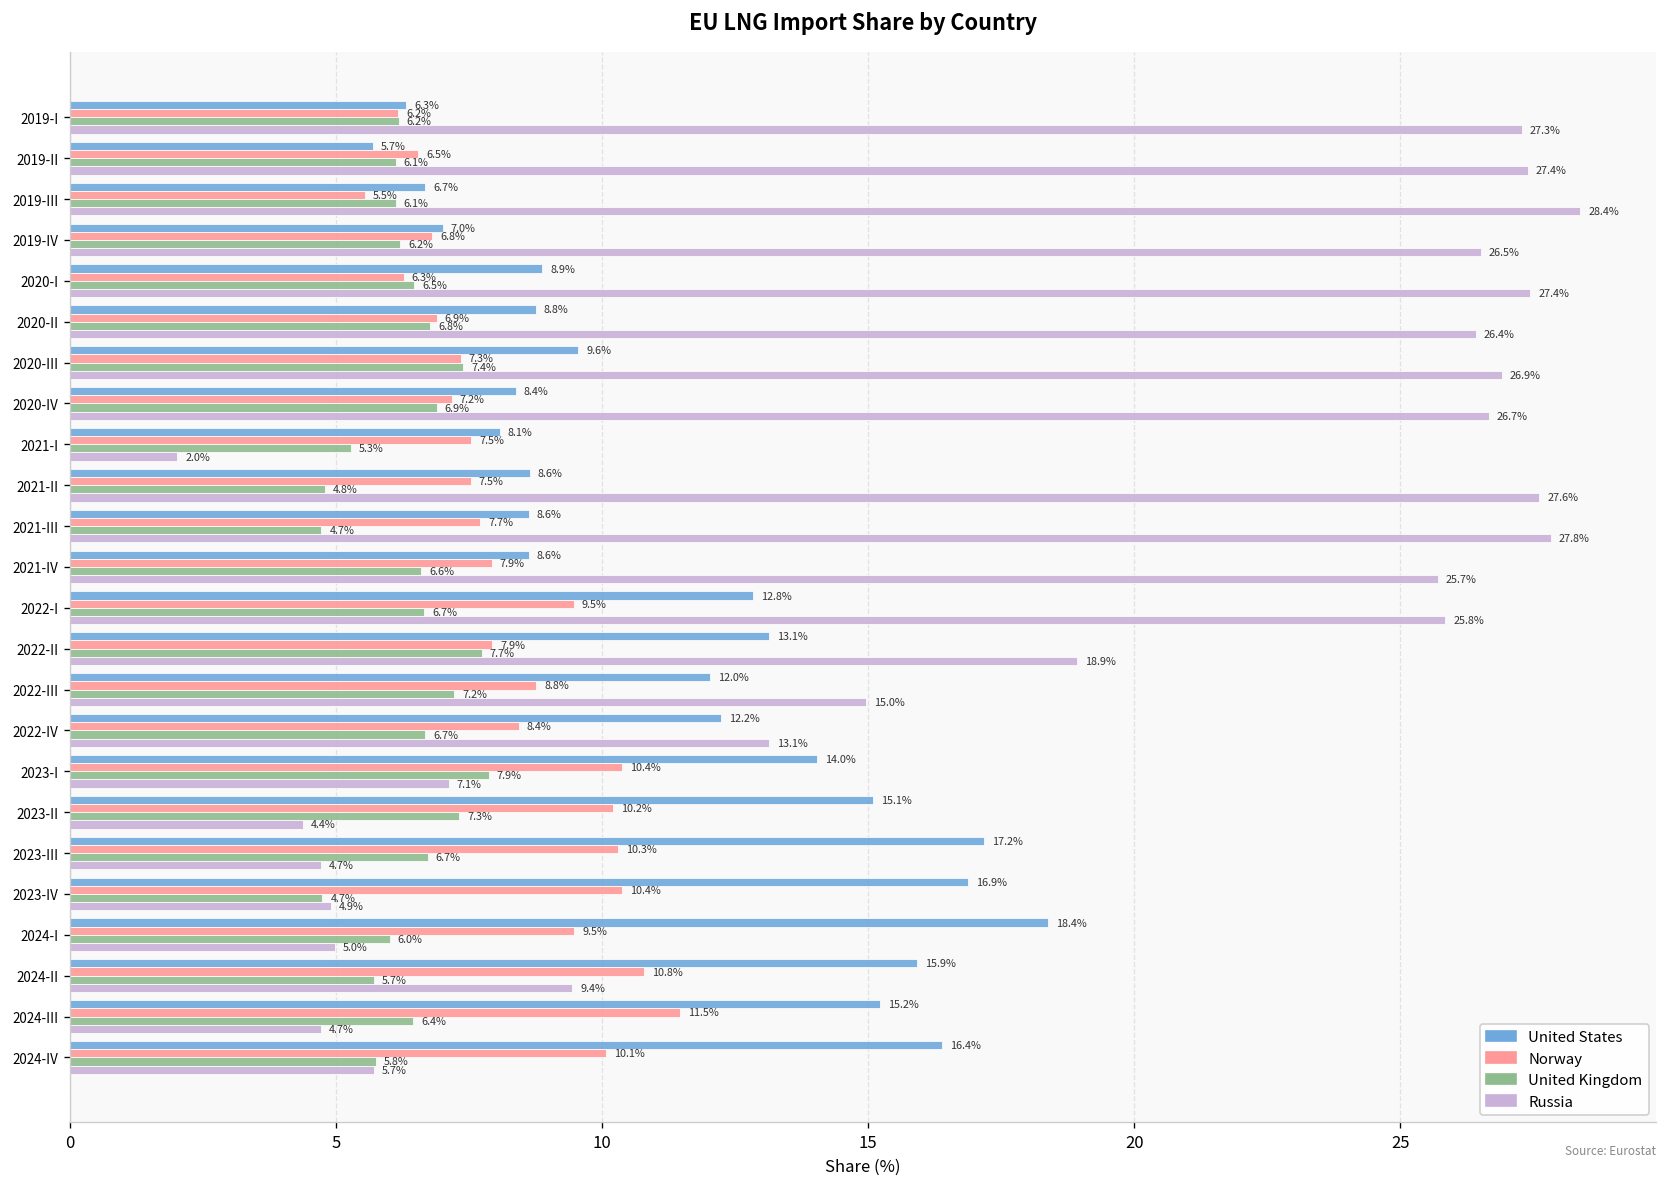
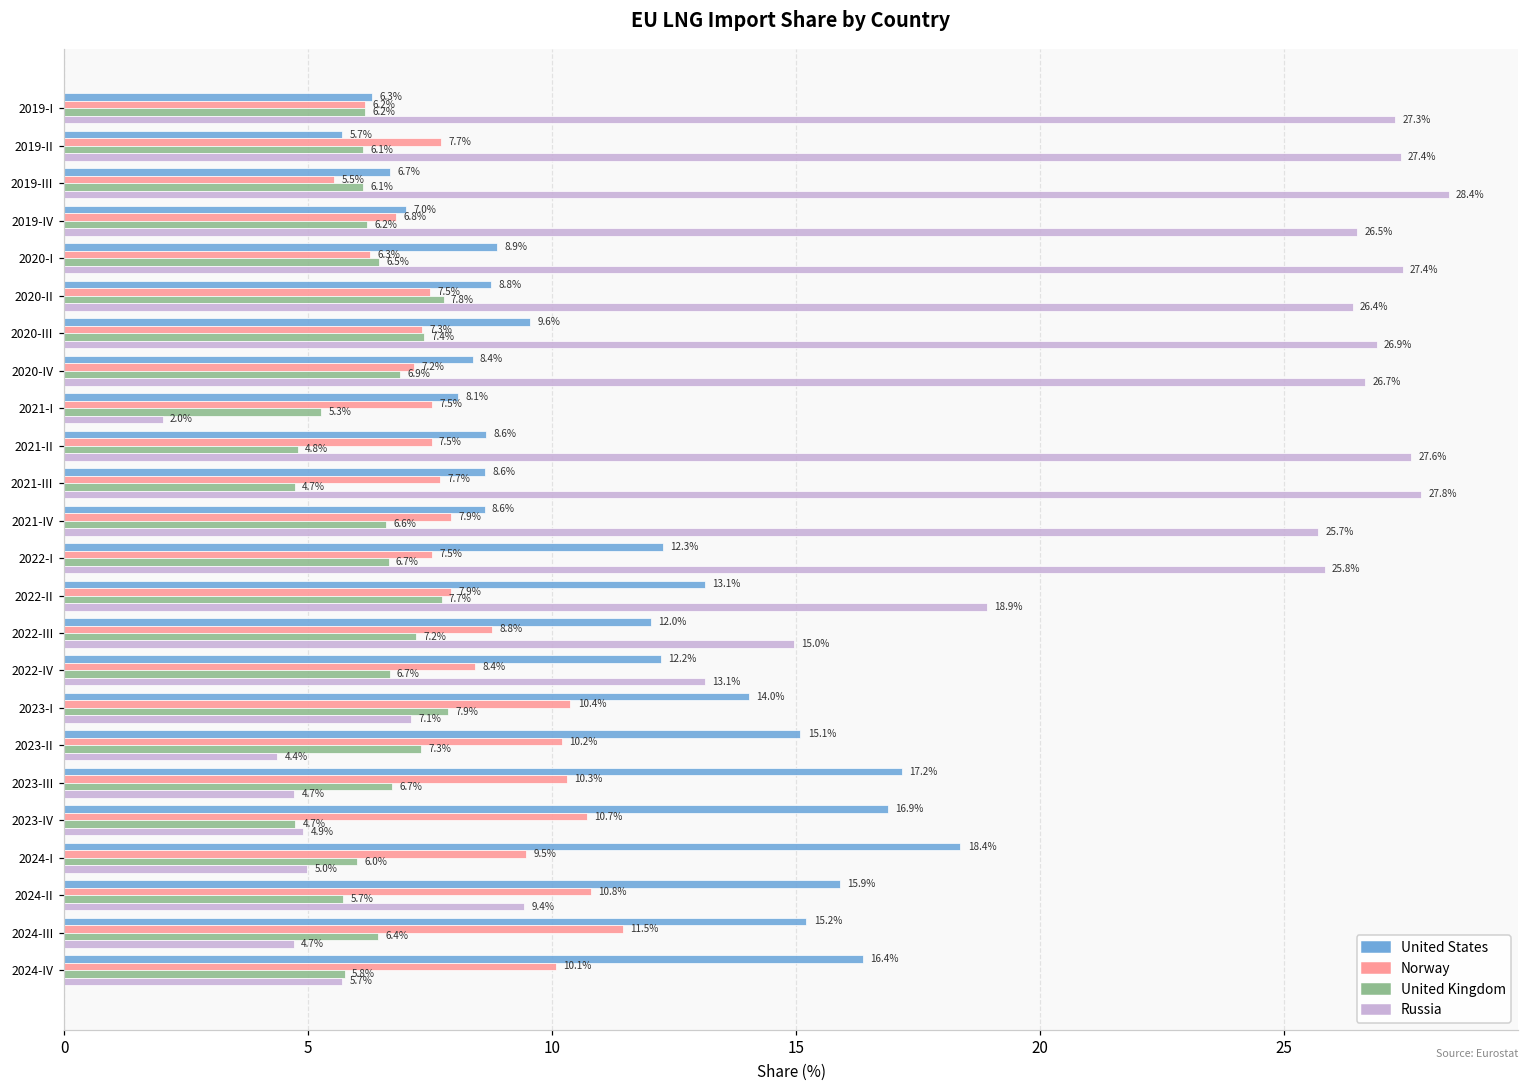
Norway, 2019-II: 6.5% -> 7.7%
Norway, 2020-II: 6.9% -> 7.5%
United Kingdom, 2020-II: 6.8% -> 7.8%
United States, 2022-I: 12.8% -> 12.3%
Norway, 2022-I: 9.5% -> 7.5%
Norway, 2023-IV: 10.4% -> 10.7%
